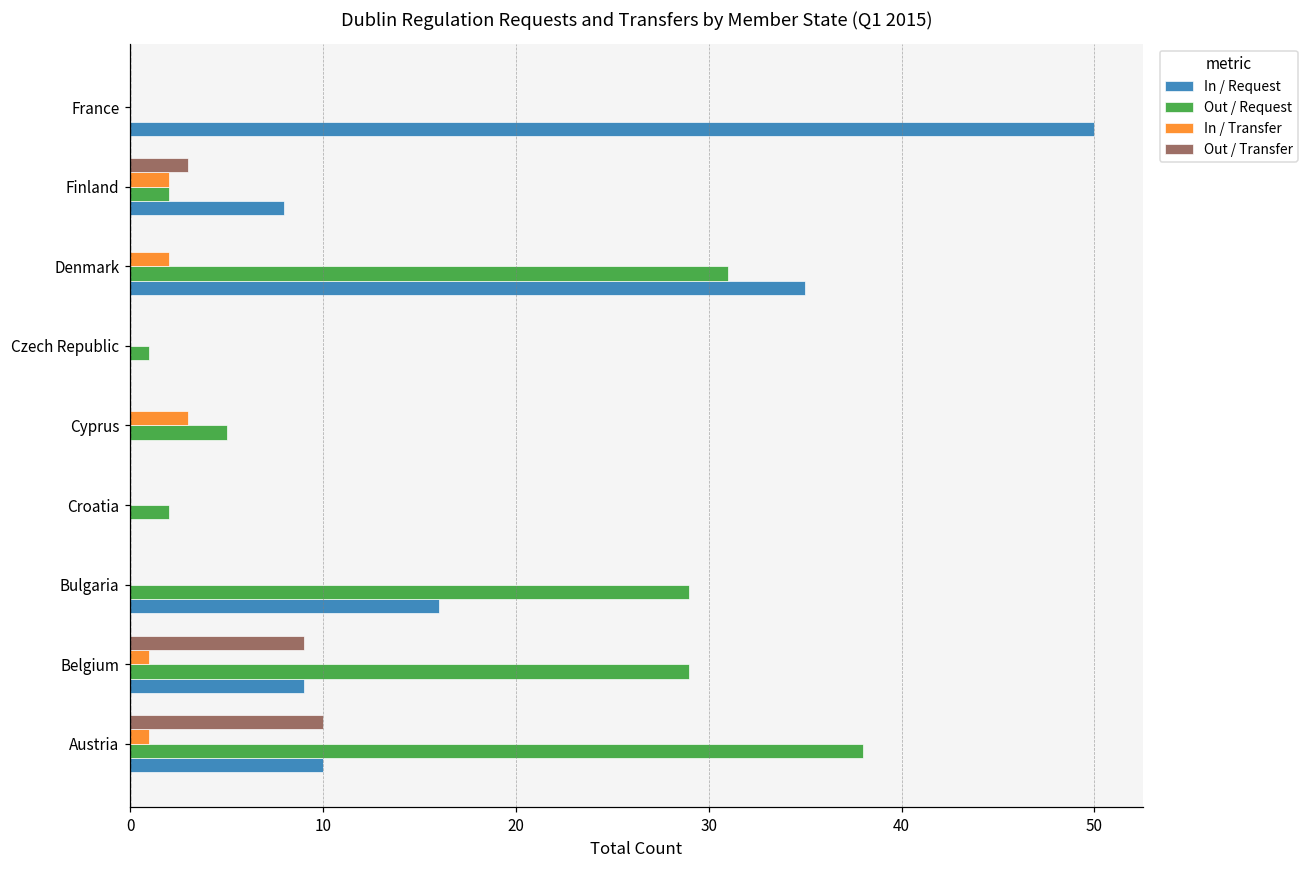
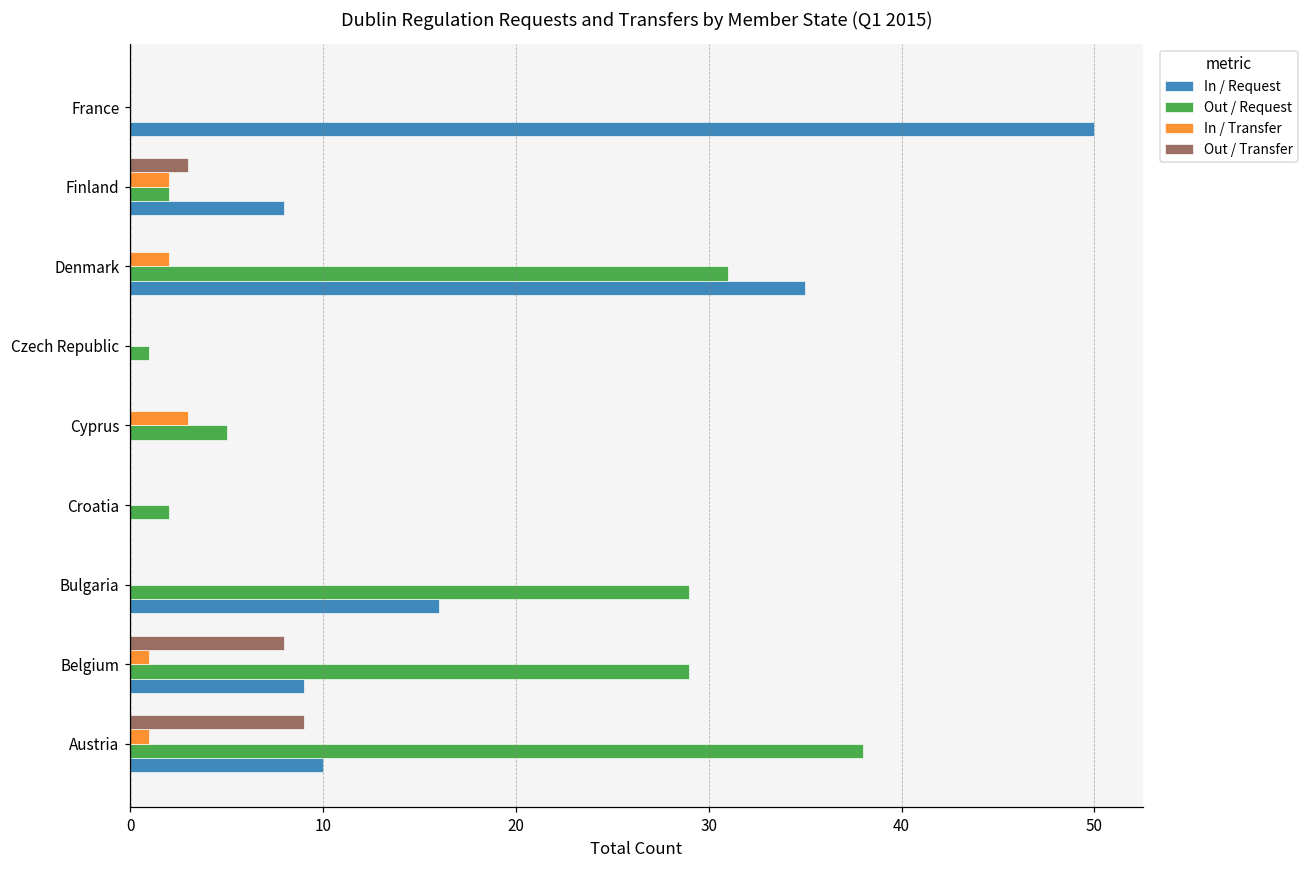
Out / Transfer, Belgium: 9 -> 8
Out / Transfer, Austria: 10 -> 9
